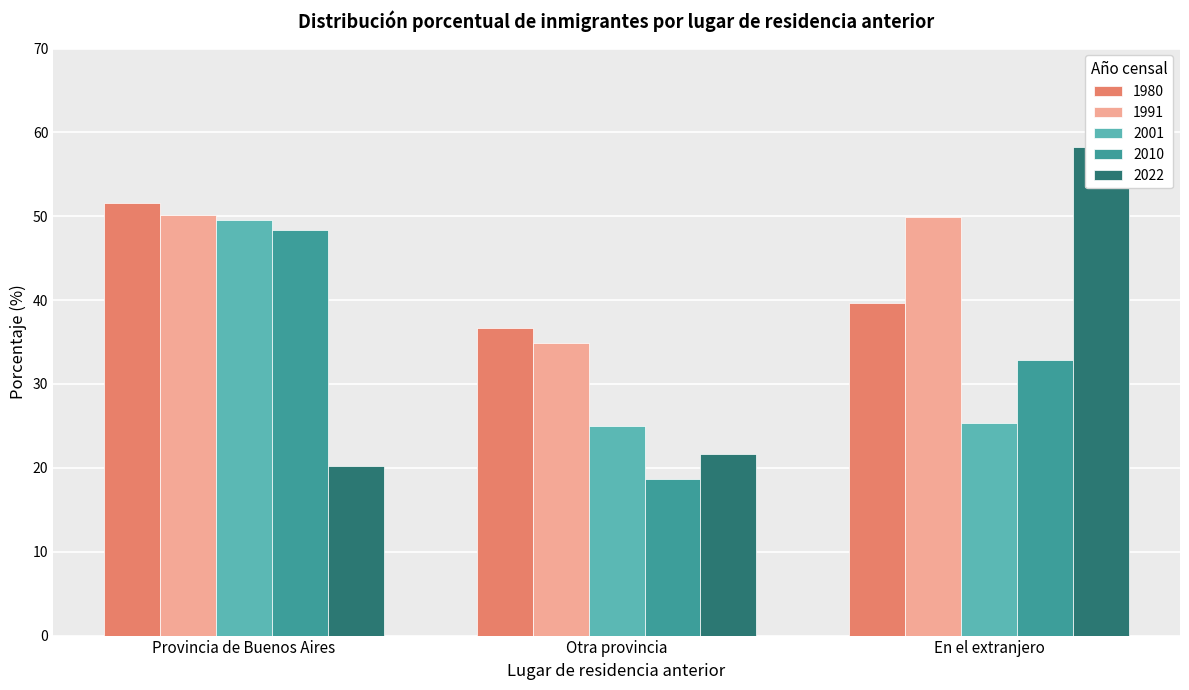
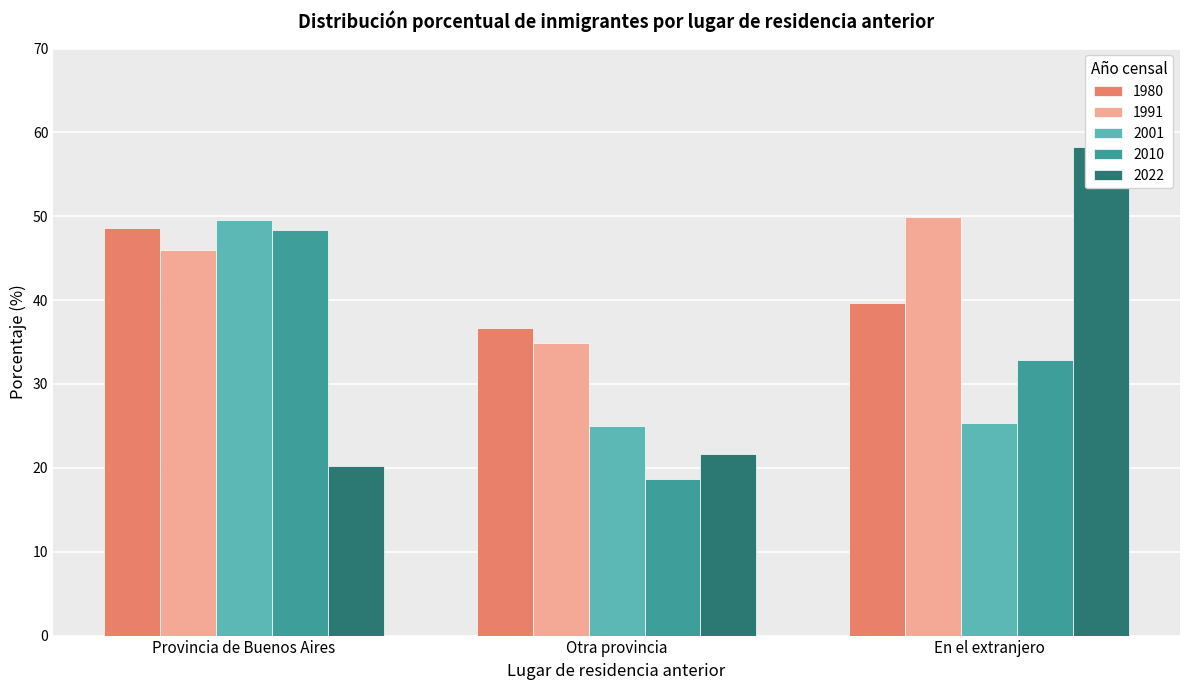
1980, Provincia de Buenos Aires: 52 -> 49
1991, Provincia de Buenos Aires: 50 -> 46
